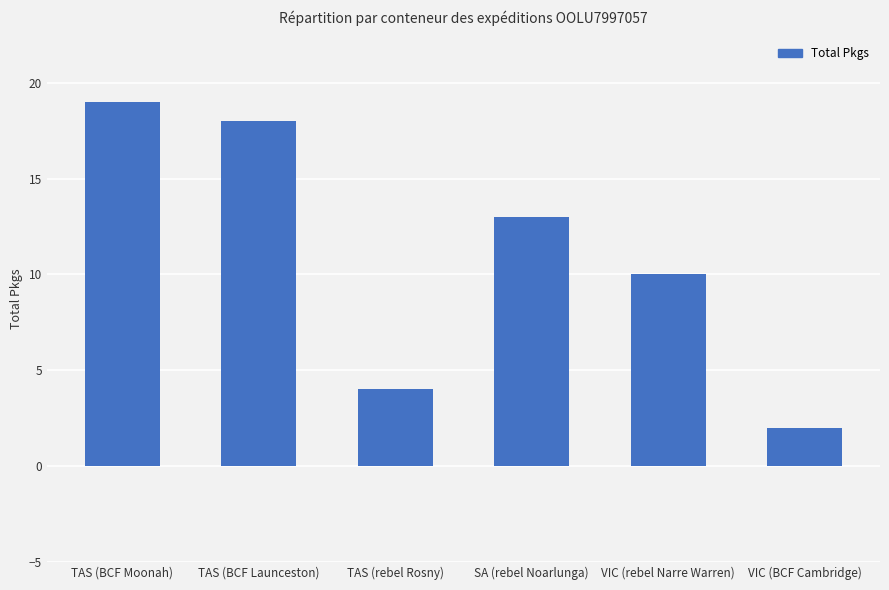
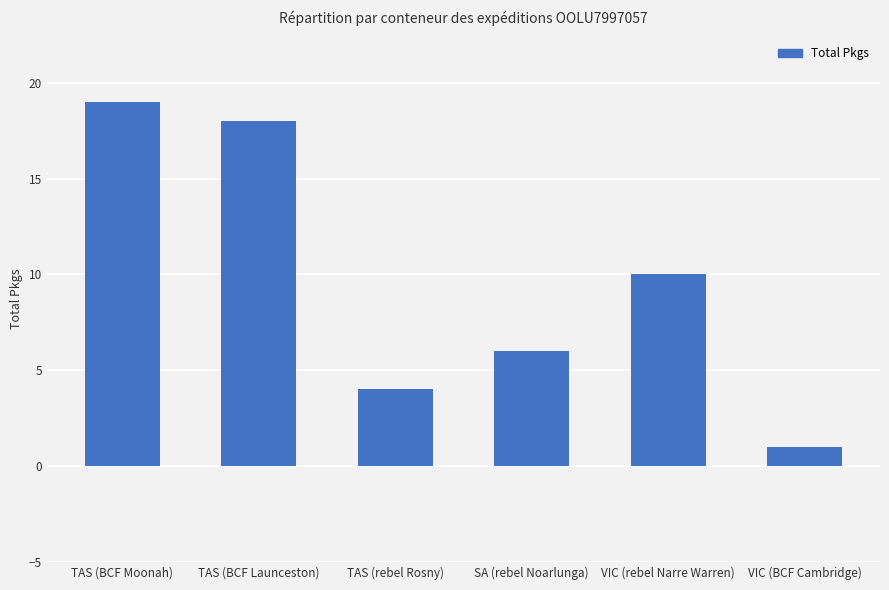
SA (rebel Noarlunga): 13 -> 6
VIC (BCF Cambridge): 2 -> 1
